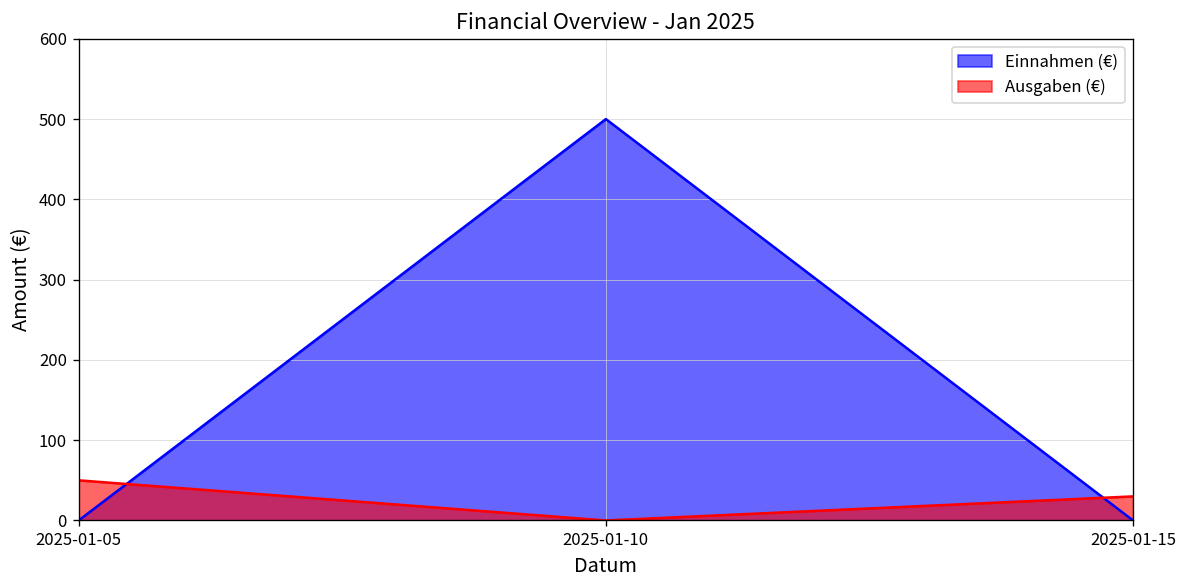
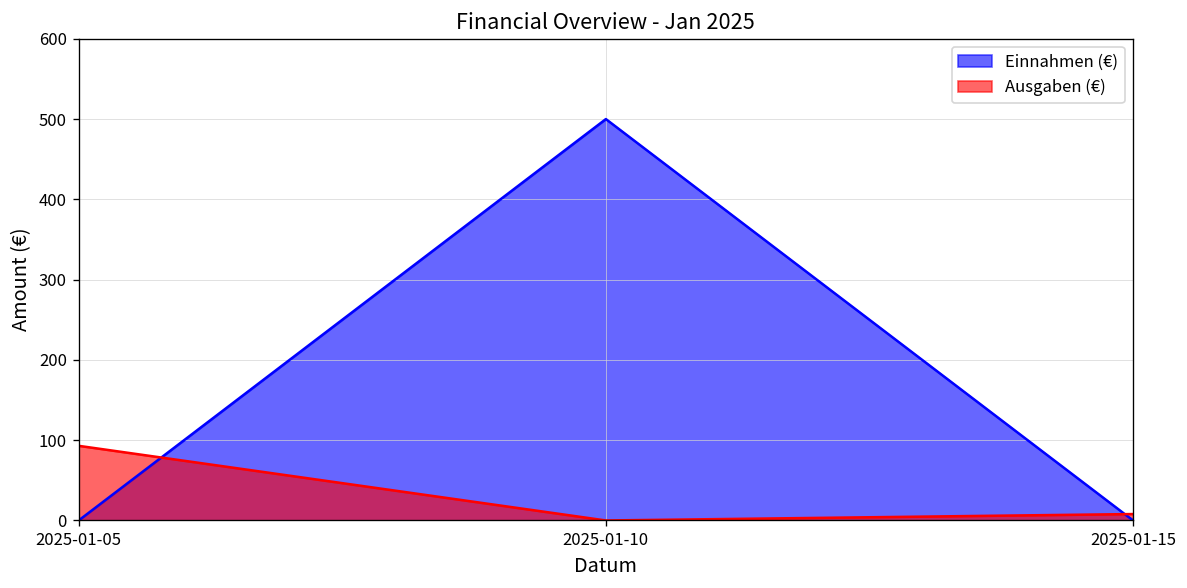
Ausgaben (€), 2025-01-05: 50 -> 90
Ausgaben (€), 2025-01-15: 30 -> 10
